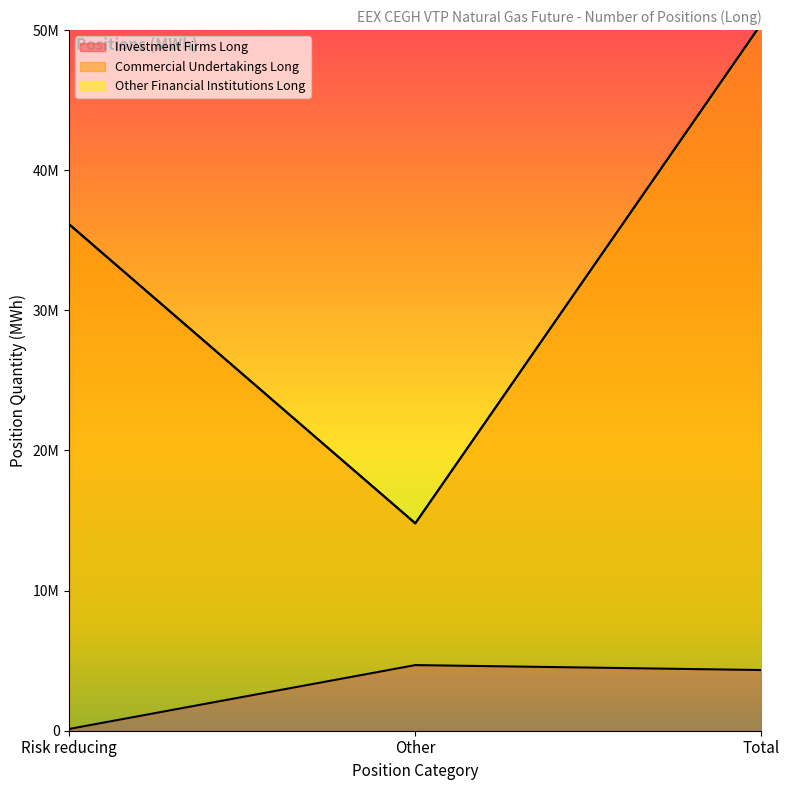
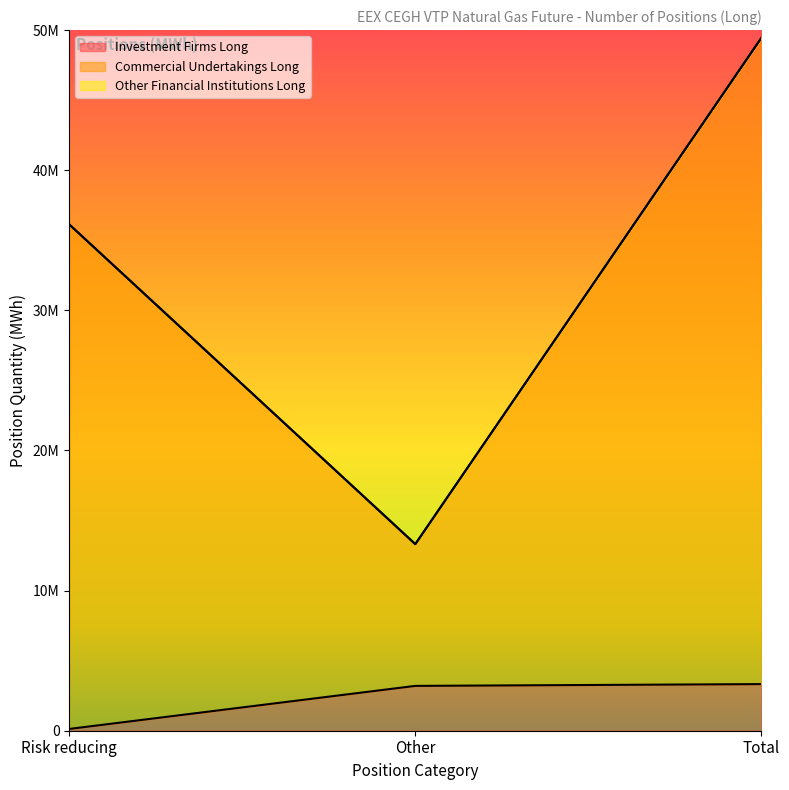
Investment Firms Long, Other: 4700000 -> 3200000
Investment Firms Long, Total: 4300000 -> 3300000
